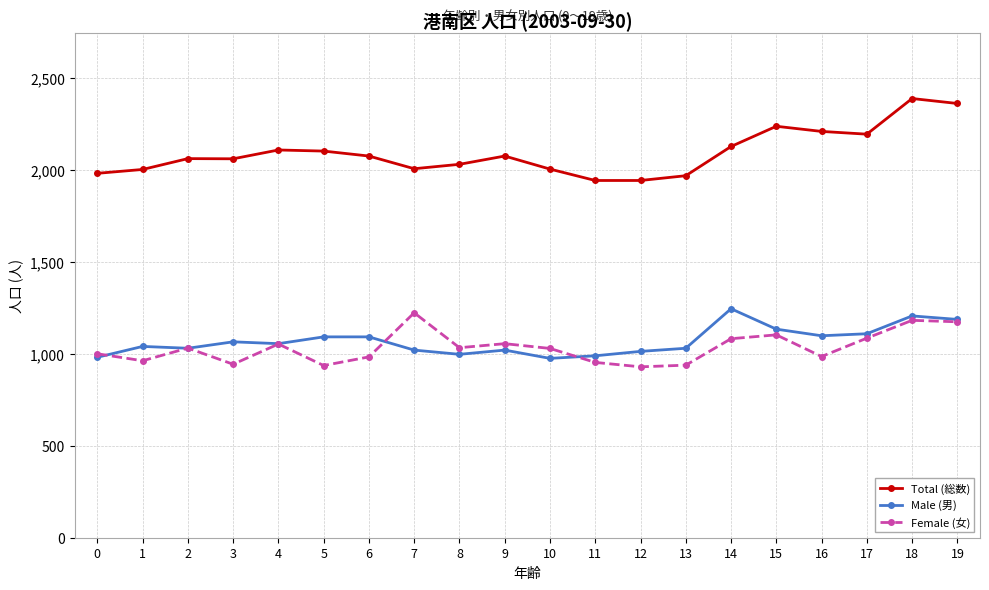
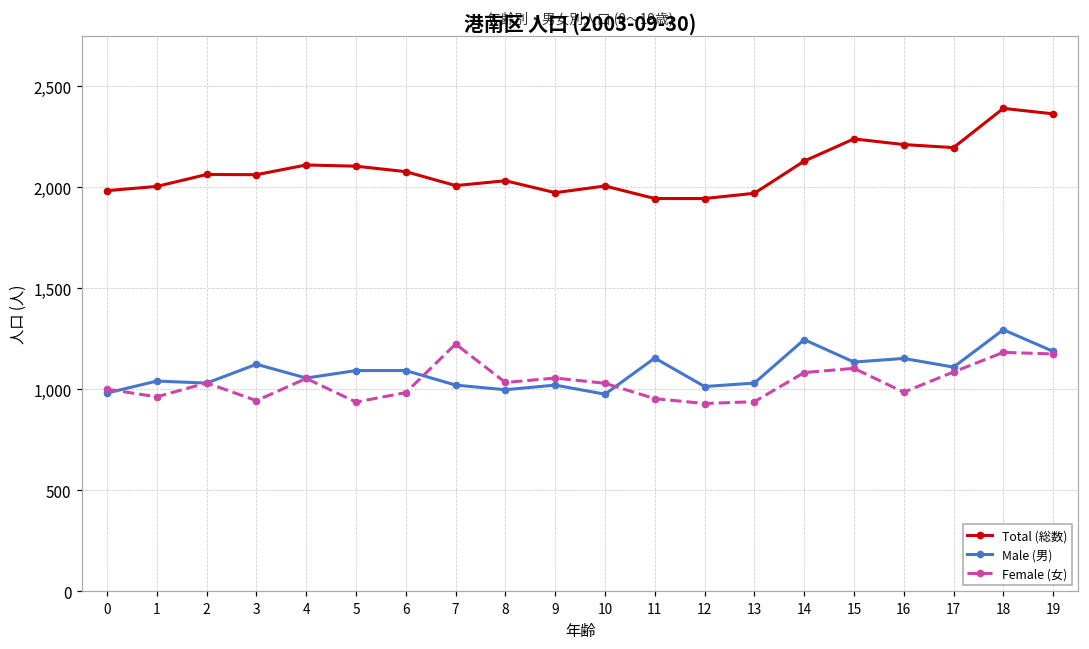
Male (男), 3: 1,070 -> 1,120
Total (総数), 9: 2,080 -> 1,970
Male (男), 11: 990 -> 1,160
Male (男), 16: 1,100 -> 1,150
Male (男), 18: 1,210 -> 1,300
